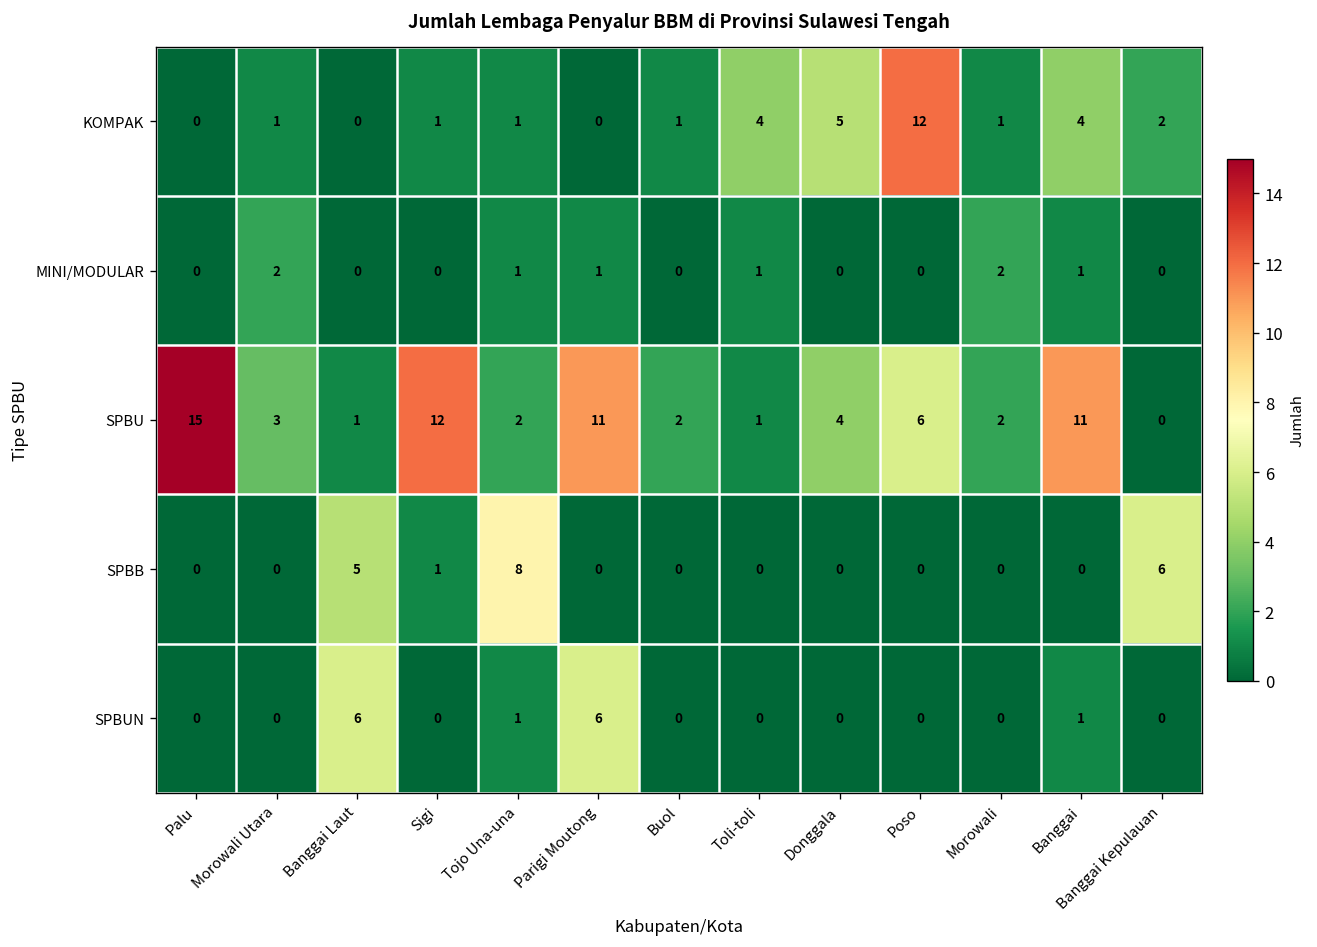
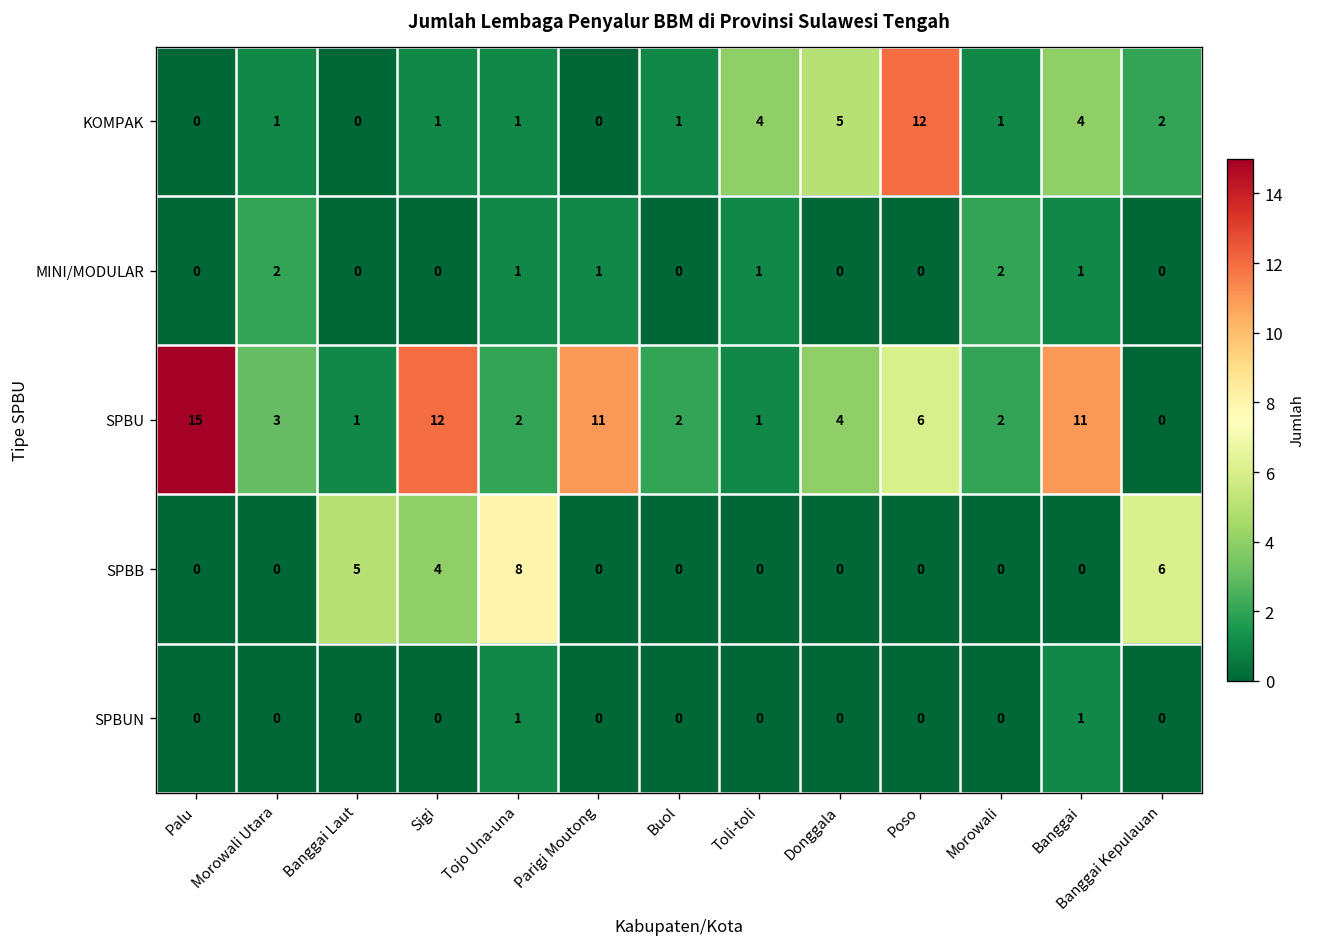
SPBB, Sigi: 1 -> 4
SPBUN, Banggai Laut: 6 -> 0
SPBUN, Parigi Moutong: 6 -> 0
